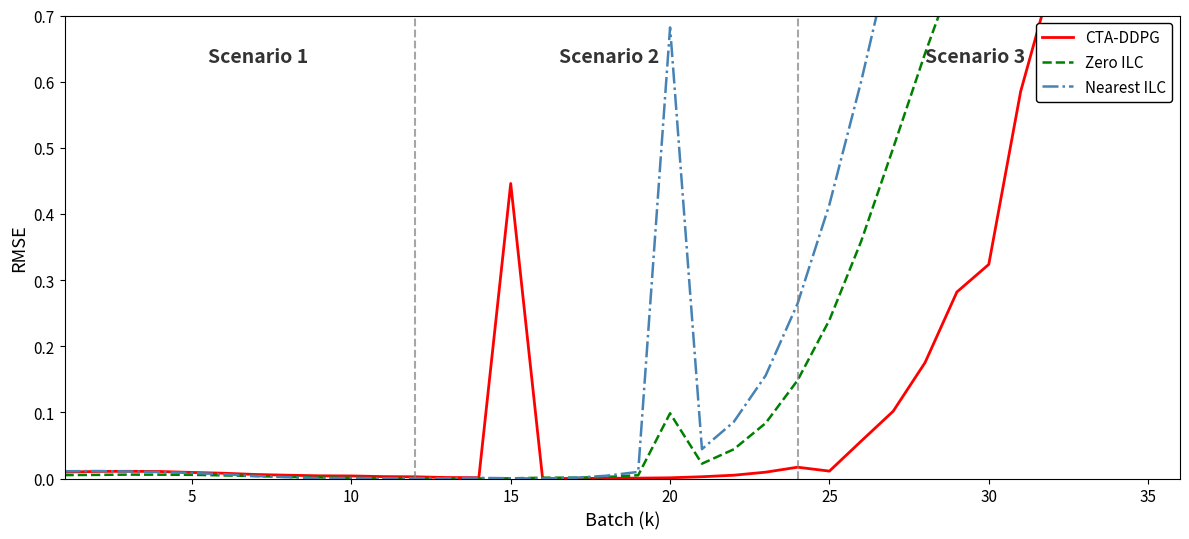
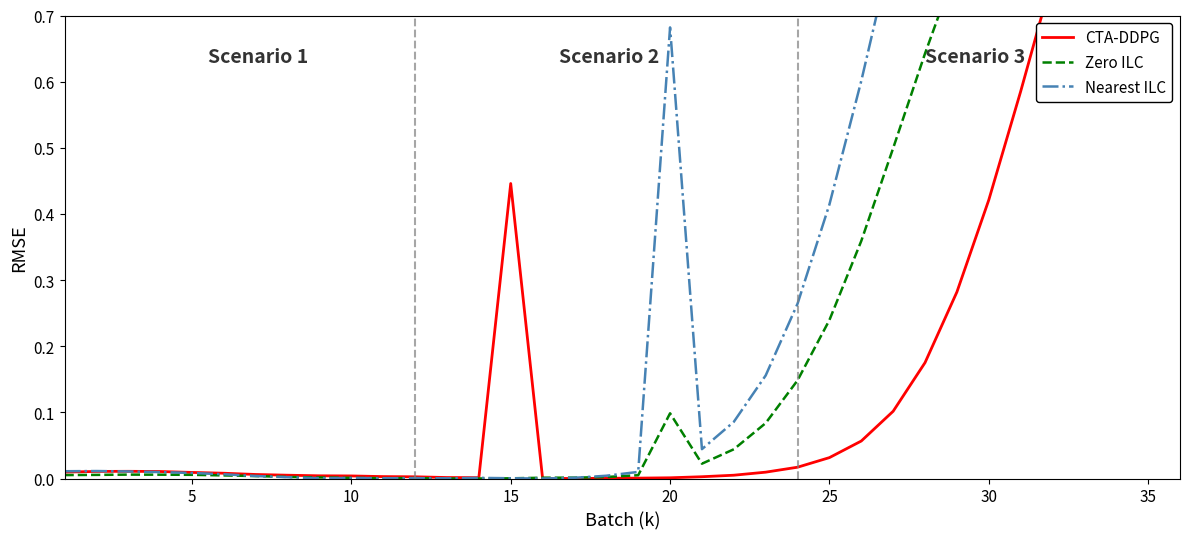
CTA-DDPG, 25: 0.01 -> 0.03
CTA-DDPG, 30: 0.32 -> 0.42
